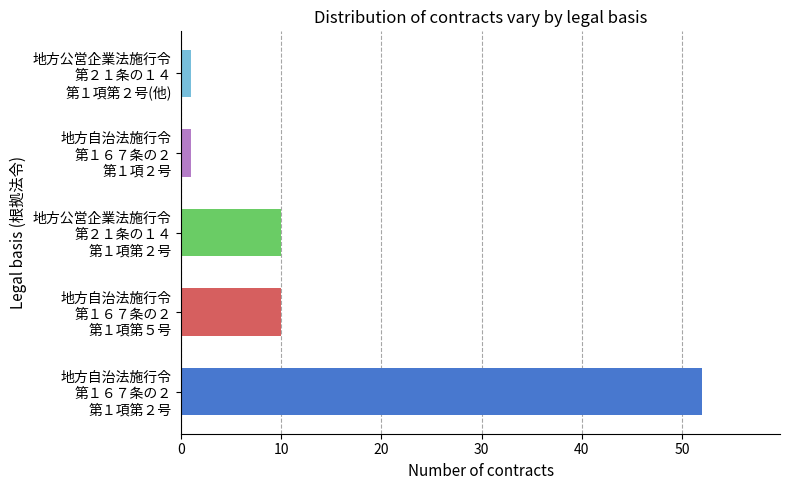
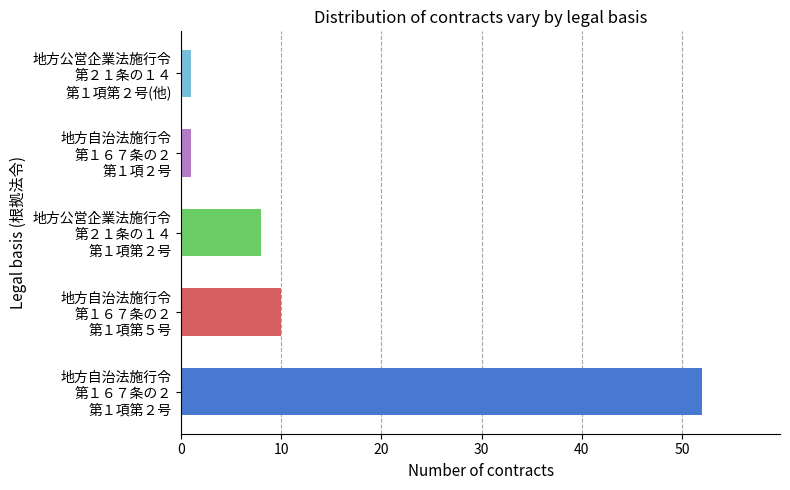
地方公営企業法施行令 第２１条の１４ 第１項第２号: 10 -> 8
